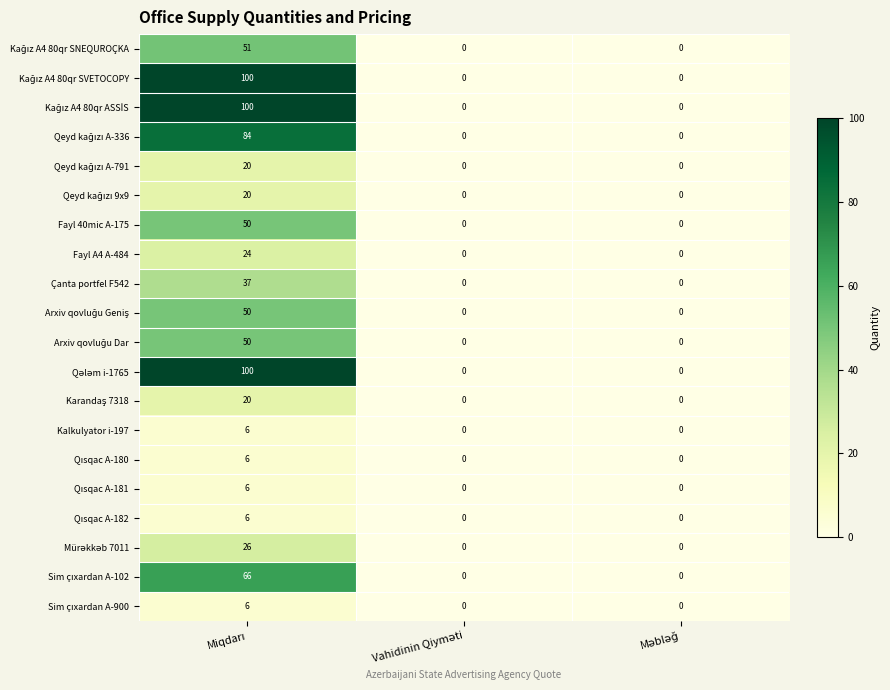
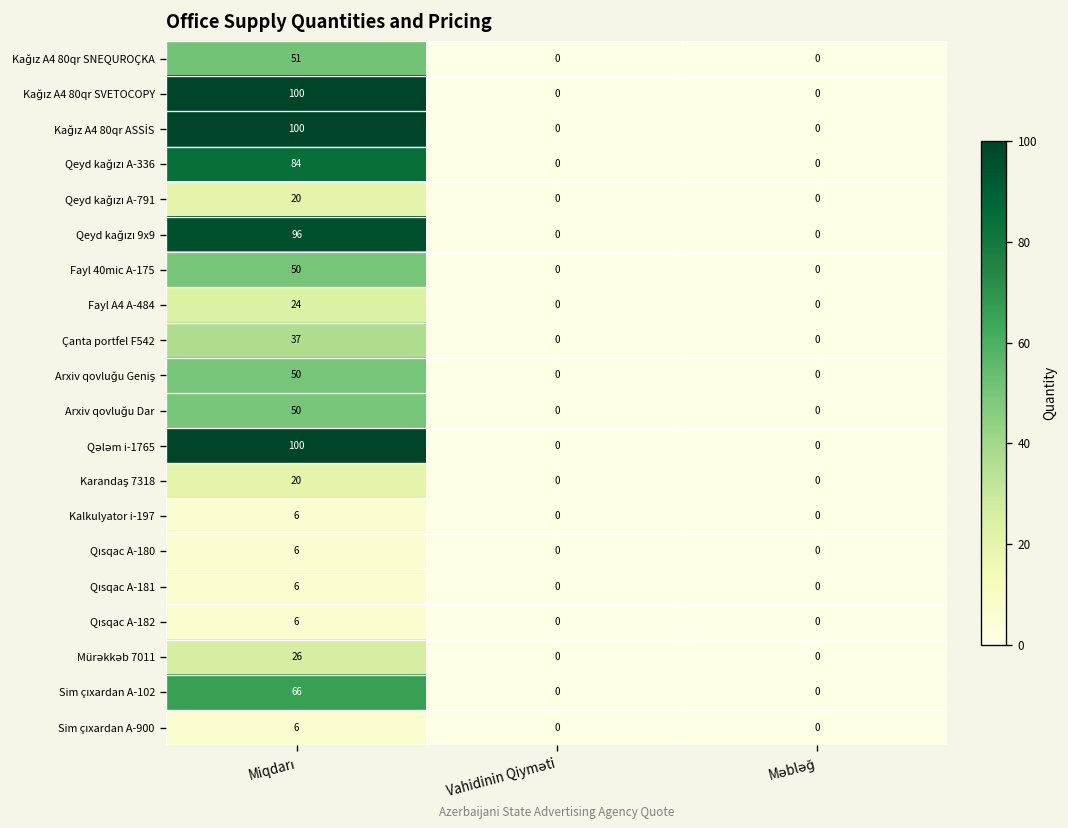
Qeyd kağızı 9x9, Miqdarı: 20 -> 96
